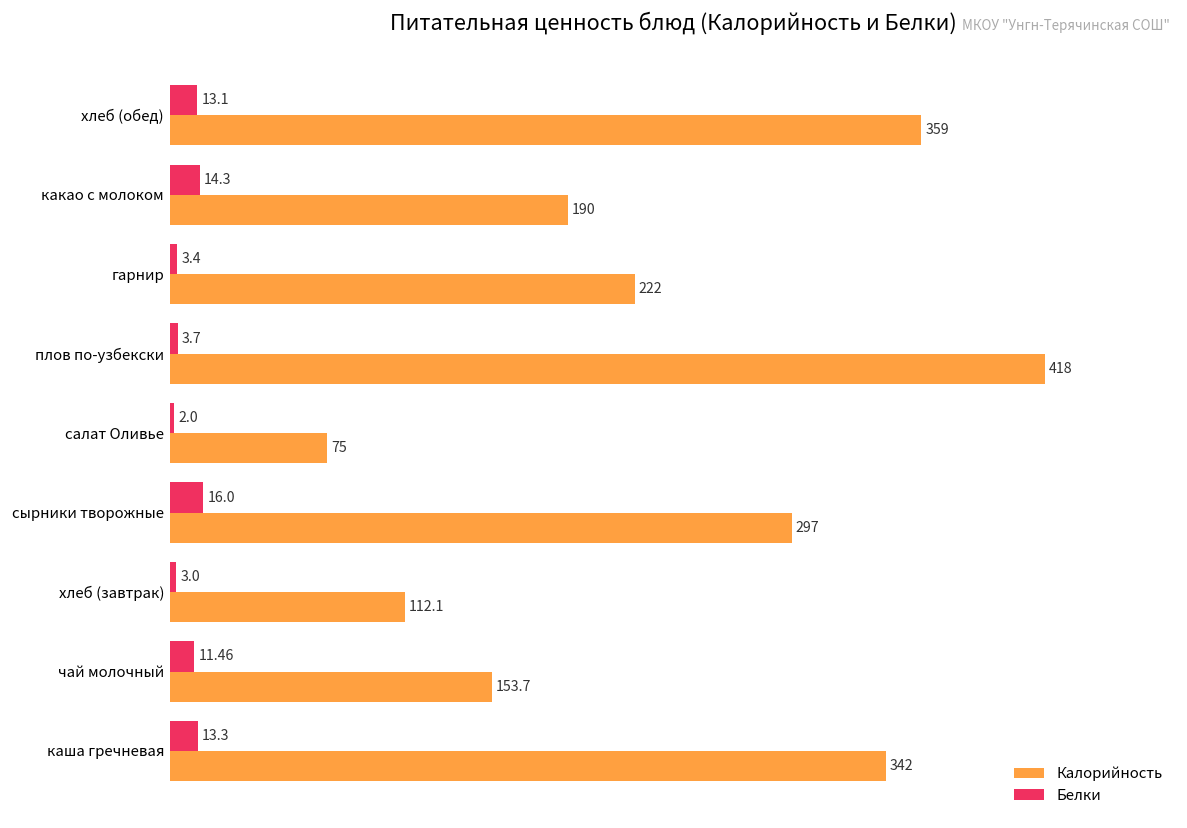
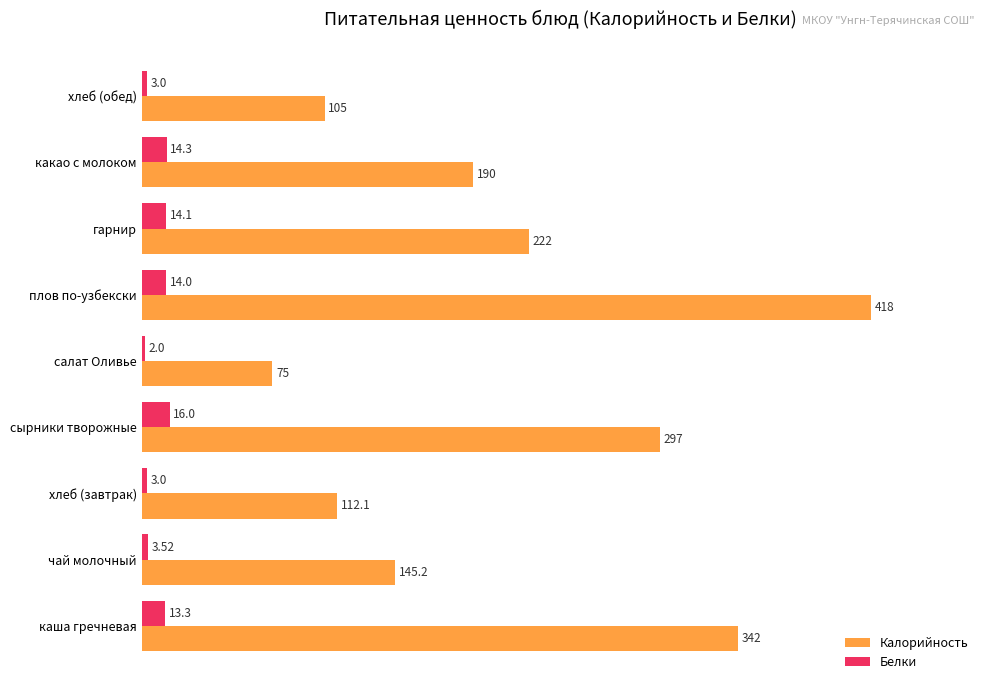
Белки, хлеб (обед): 13.1 -> 3.0
Калорийность, хлеб (обед): 359 -> 105
Белки, гарнир: 3.4 -> 14.1
Белки, плов по-узбекски: 3.7 -> 14.0
Белки, чай молочный: 11.46 -> 3.52
Калорийность, чай молочный: 153.7 -> 145.2
